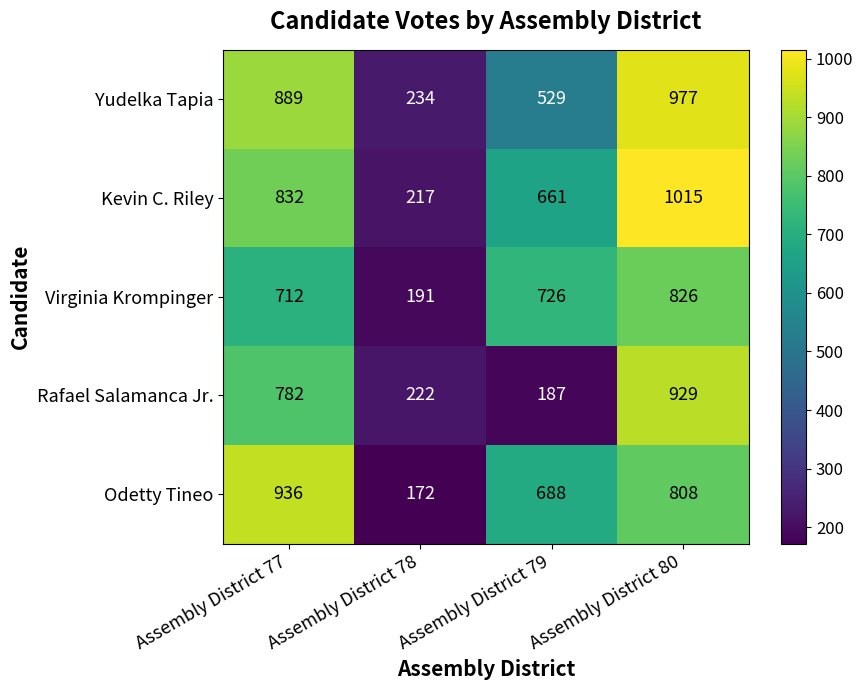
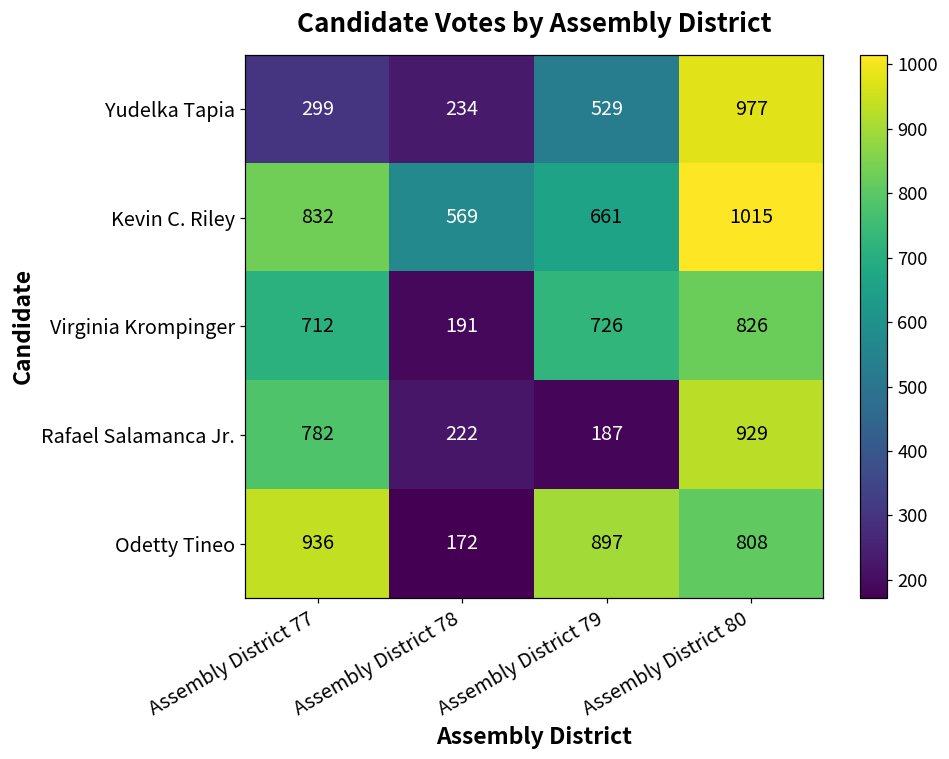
Yudelka Tapia, Assembly District 77: 889 -> 299
Kevin C. Riley, Assembly District 78: 217 -> 569
Odetty Tineo, Assembly District 79: 688 -> 897
